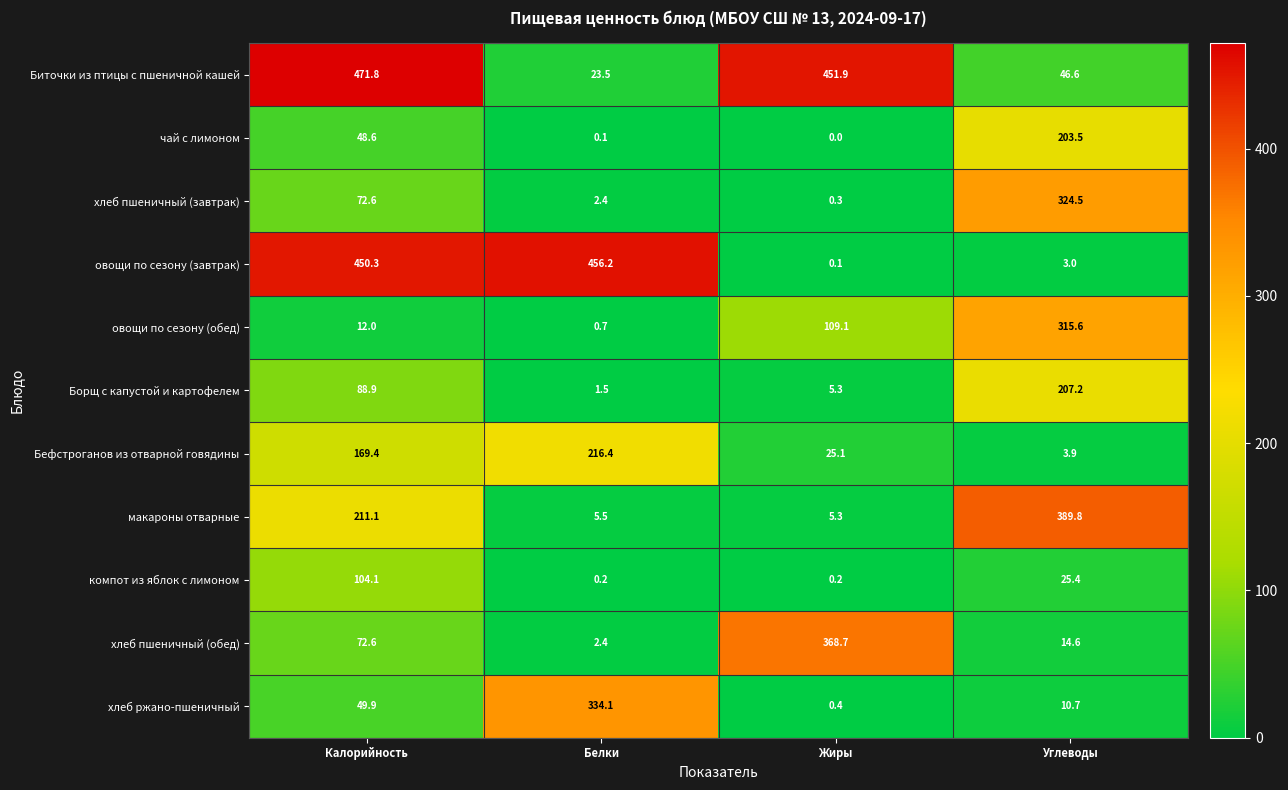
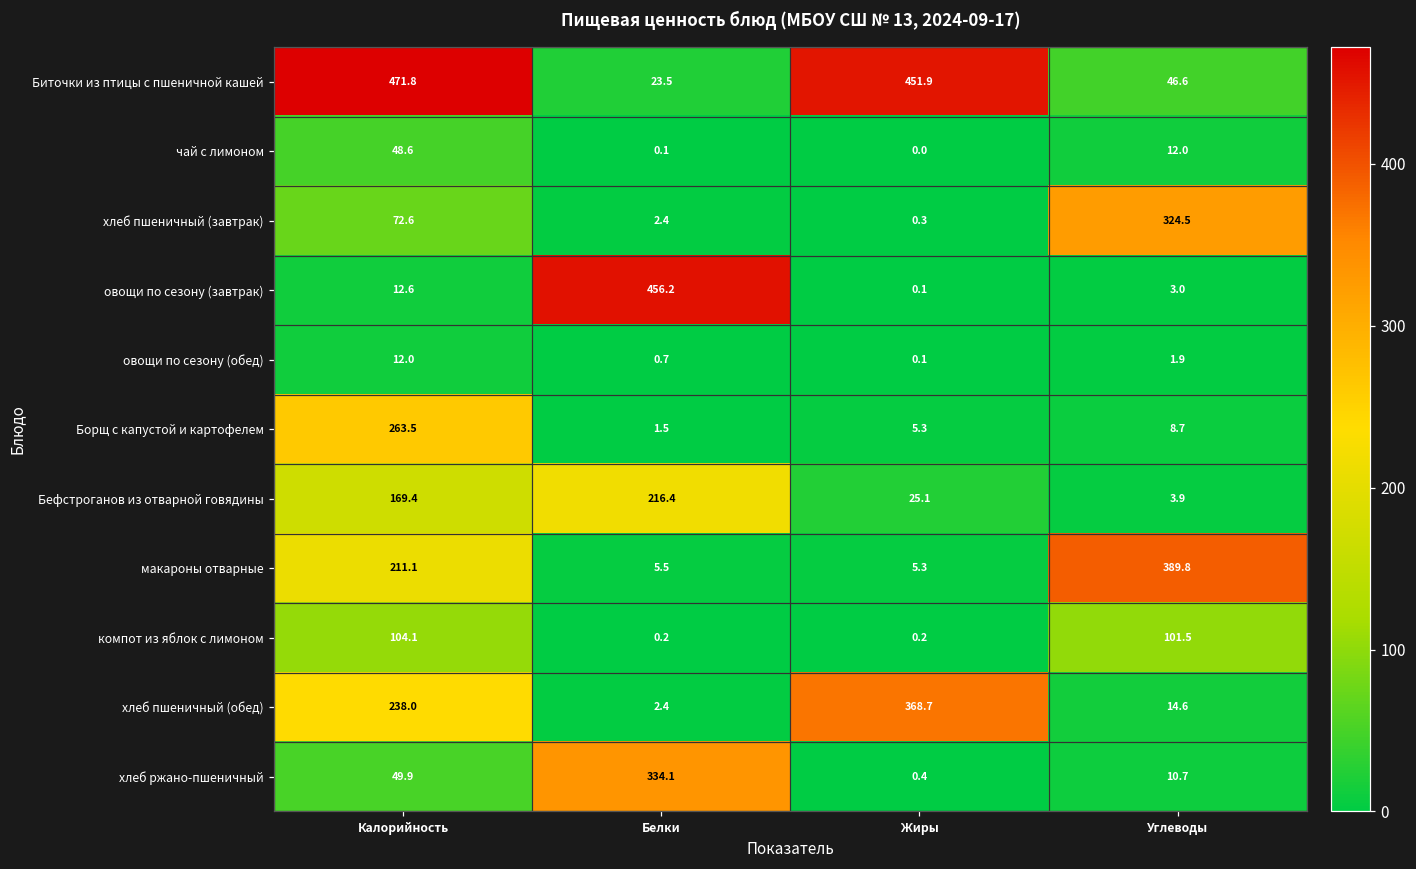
чай с лимоном, Углеводы: 203.5 -> 12.0
овощи по сезону (завтрак), Калорийность: 450.3 -> 12.6
овощи по сезону (обед), Жиры: 109.1 -> 0.1
овощи по сезону (обед), Углеводы: 315.6 -> 1.9
Борщ с капустой и картофелем, Калорийность: 88.9 -> 263.5
Борщ с капустой и картофелем, Углеводы: 207.2 -> 8.7
компот из яблок с лимоном, Углеводы: 25.4 -> 101.5
хлеб пшеничный (обед), Калорийность: 72.6 -> 238.0
